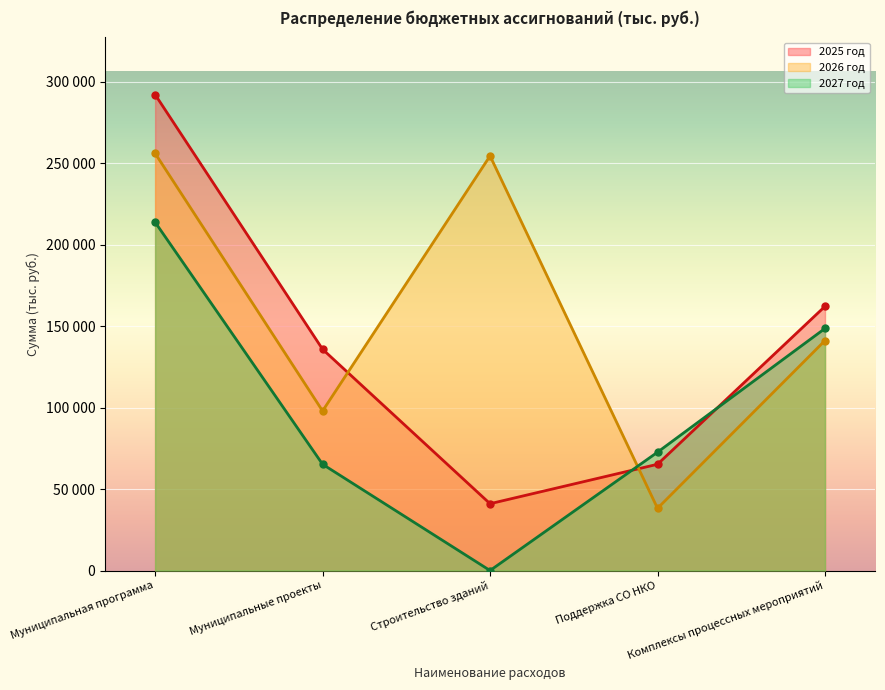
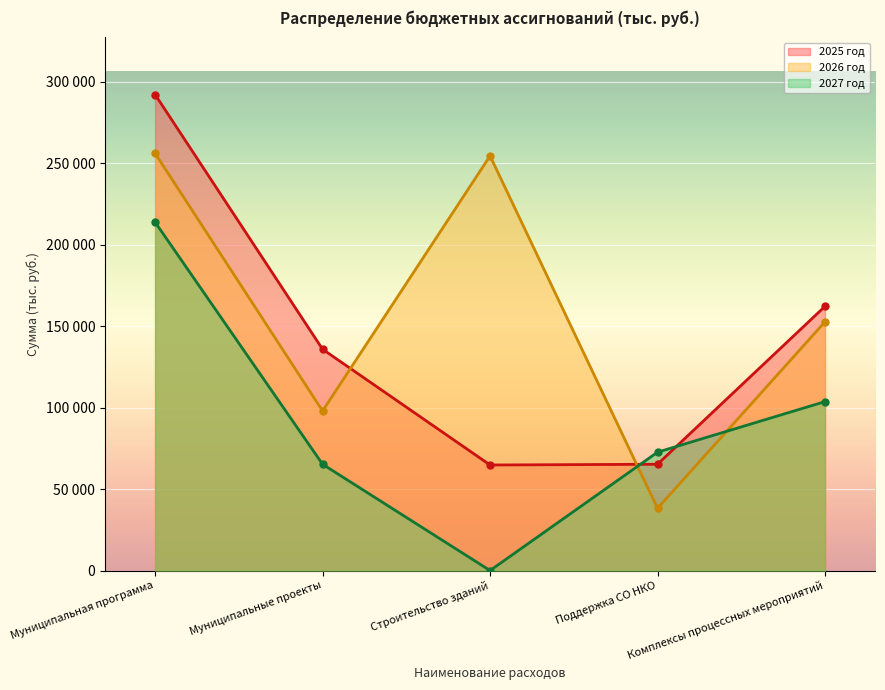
2025 год, Строительство зданий: 41000 -> 65000
2026 год, Комплексы процессных мероприятий: 141000 -> 153000
2027 год, Комплексы процессных мероприятий: 149000 -> 104000
